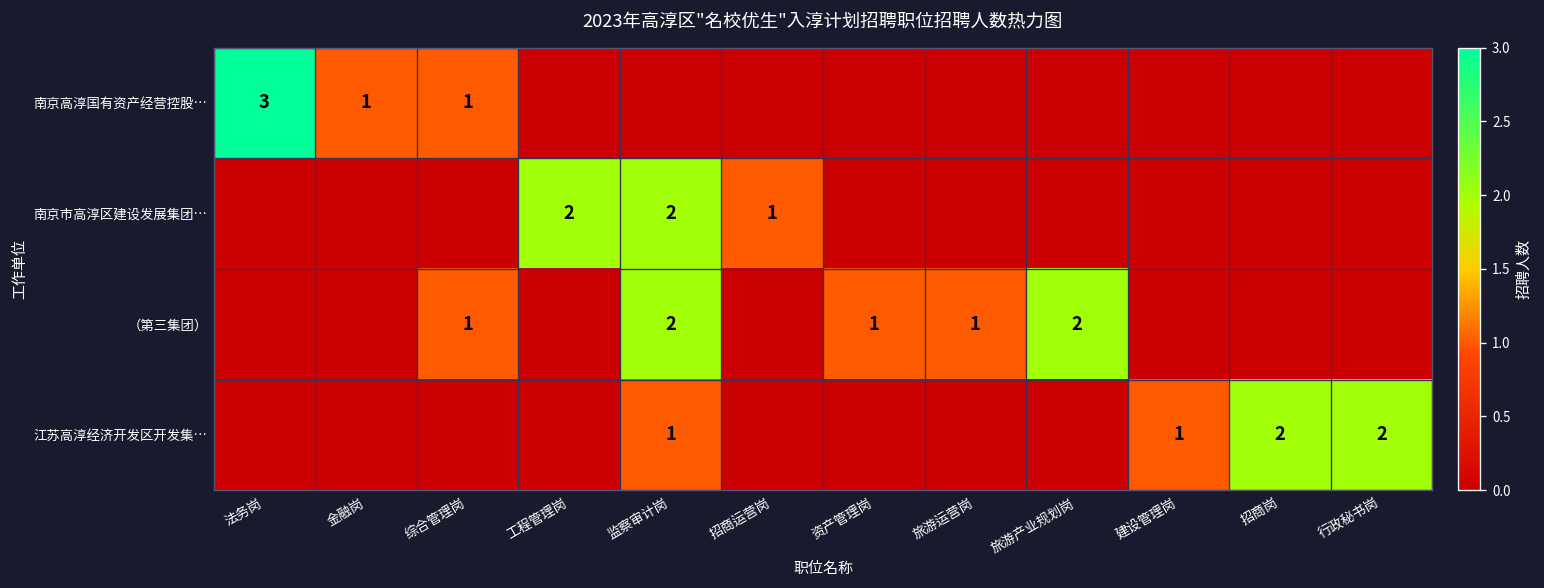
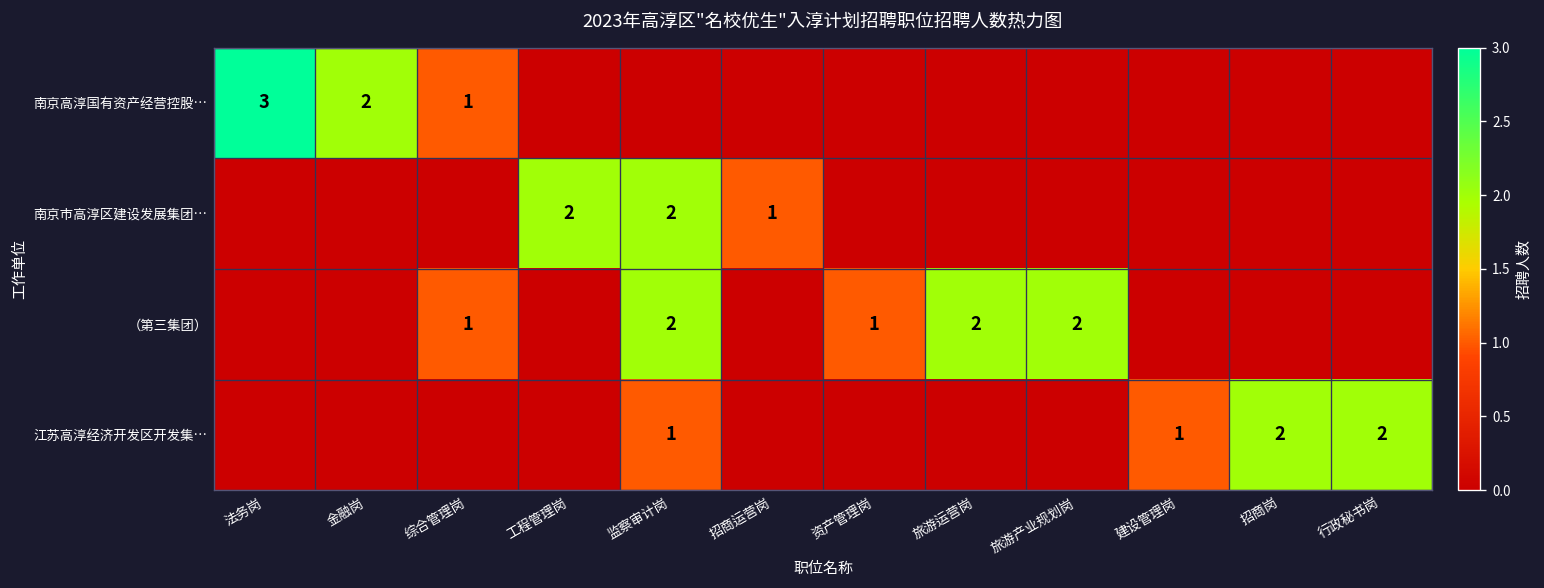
南京高淳国有资产经营控股…, 金融岗: 1 -> 2
（第三集团）, 旅游运营岗: 1 -> 2
